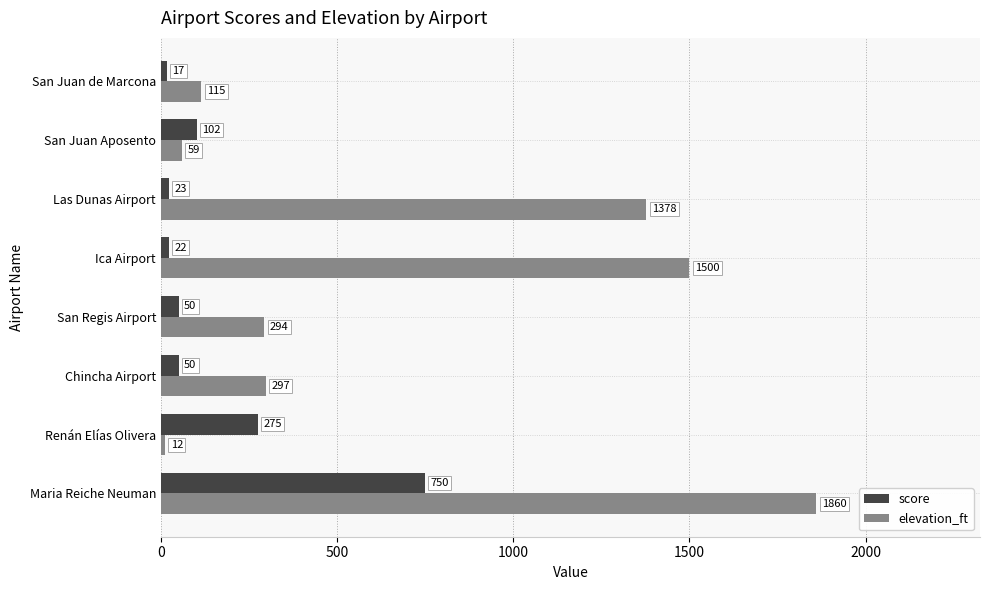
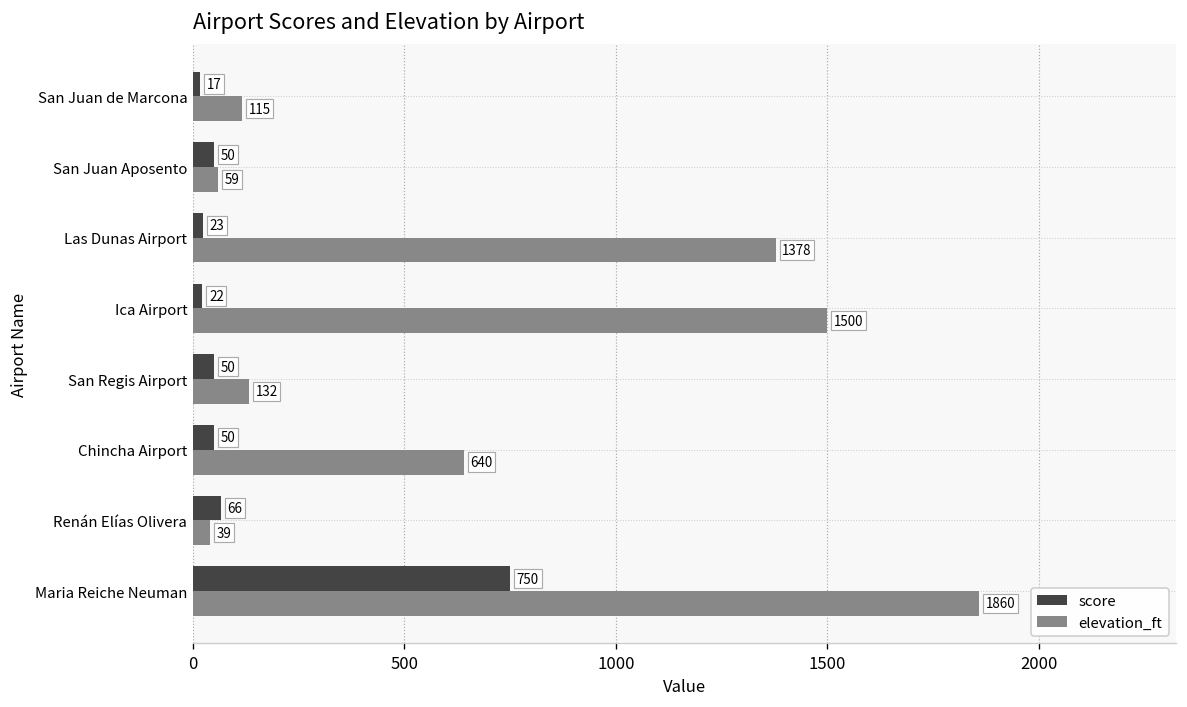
score, San Juan Aposento: 102 -> 50
elevation_ft, San Regis Airport: 294 -> 132
elevation_ft, Chincha Airport: 297 -> 640
score, Renán Elías Olivera: 275 -> 66
elevation_ft, Renán Elías Olivera: 12 -> 39
